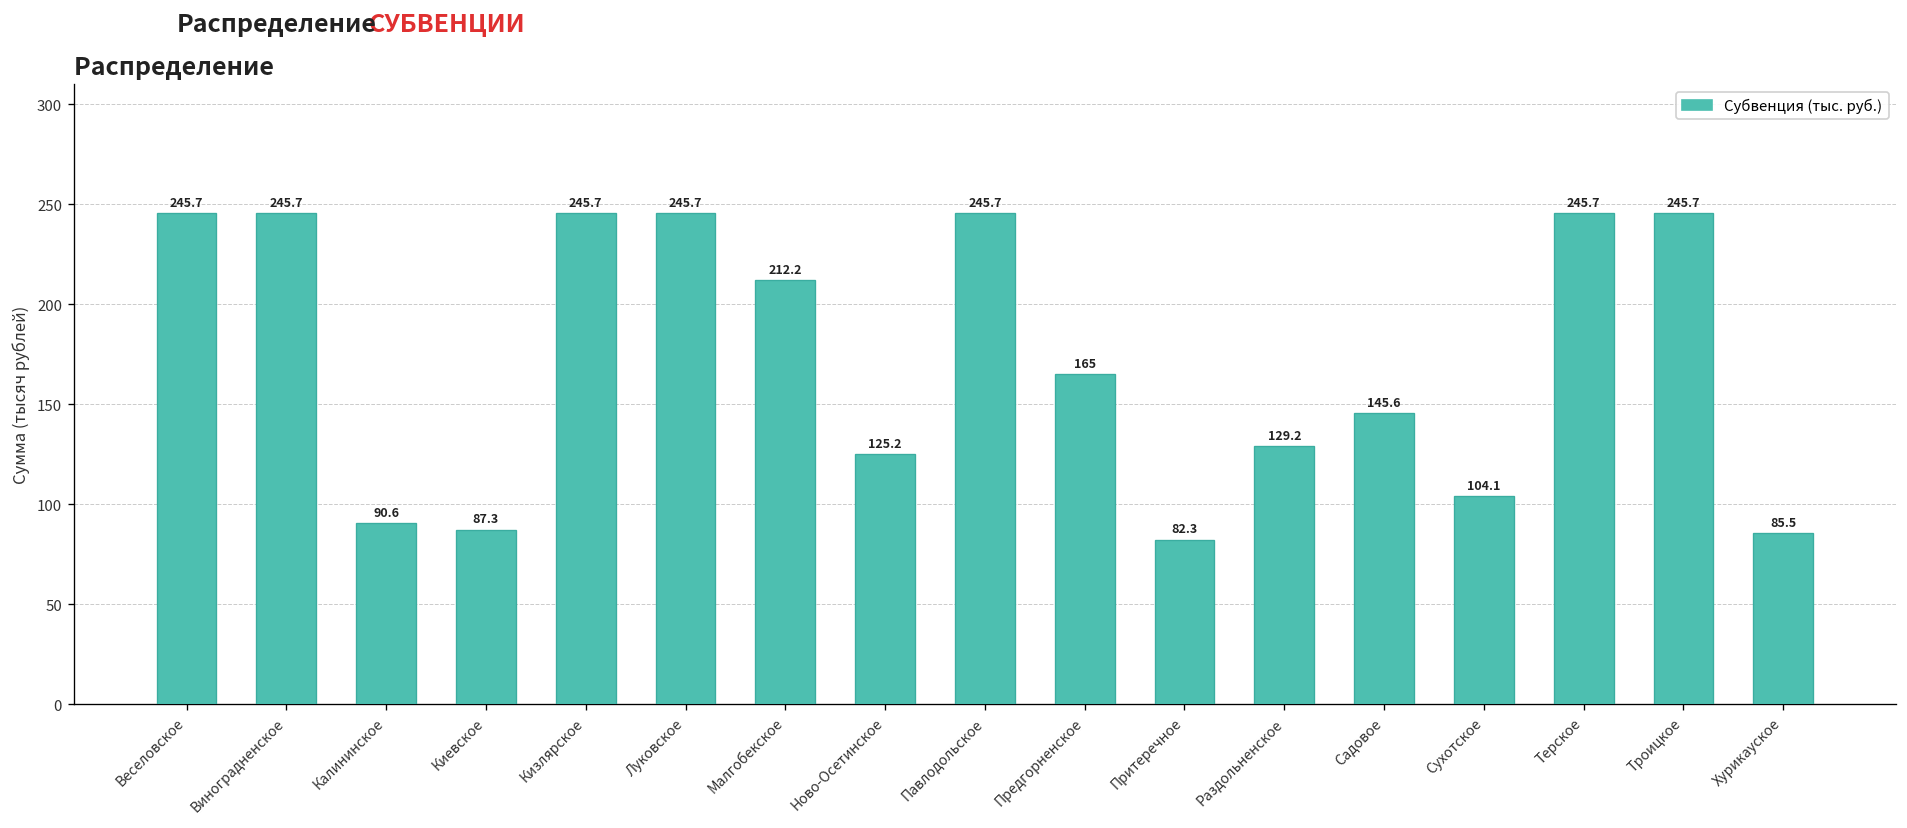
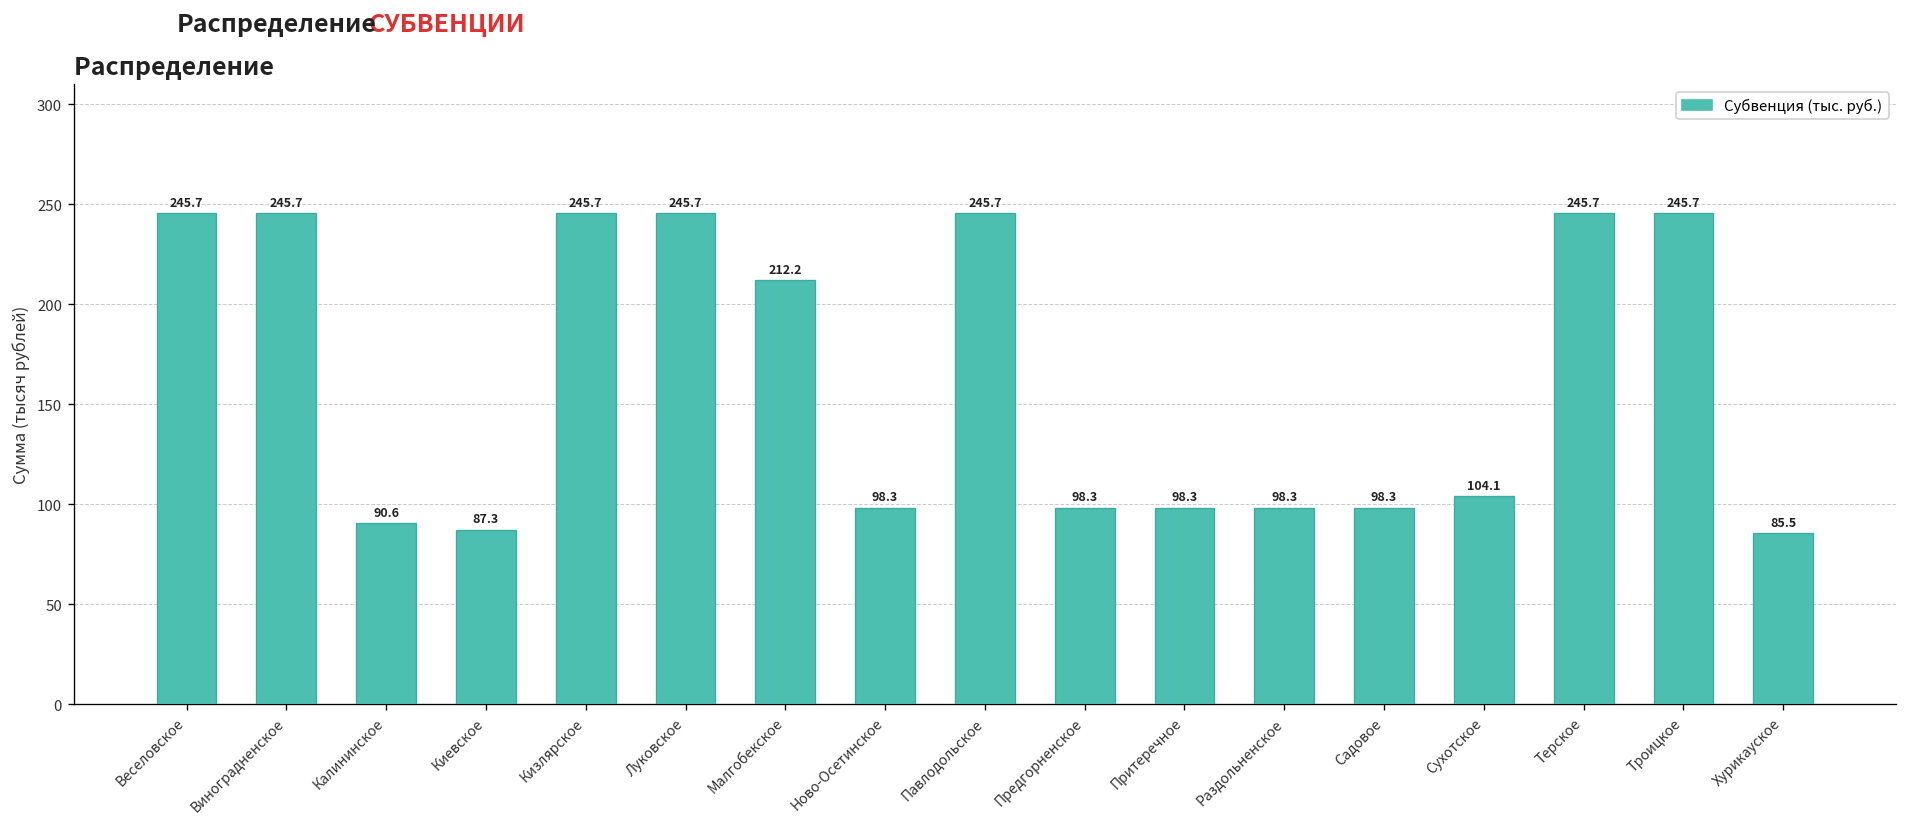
Ново-Осетинское: 125.2 -> 98.3
Предгорненское: 165 -> 98.3
Притеречное: 82.3 -> 98.3
Раздольненское: 129.2 -> 98.3
Садовое: 145.6 -> 98.3
